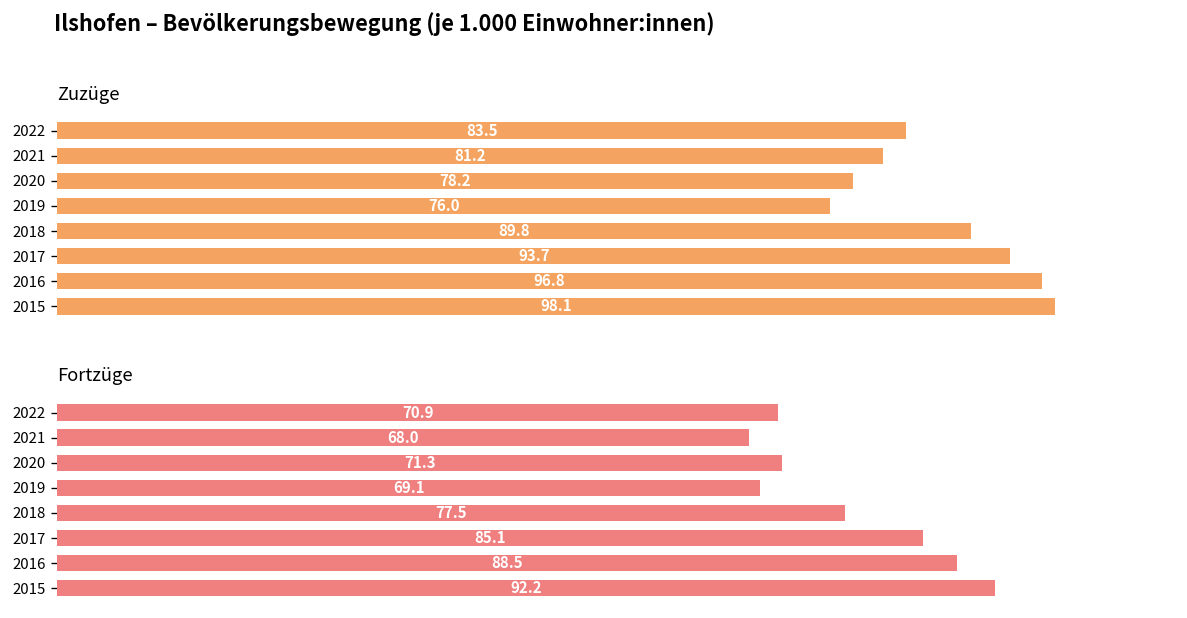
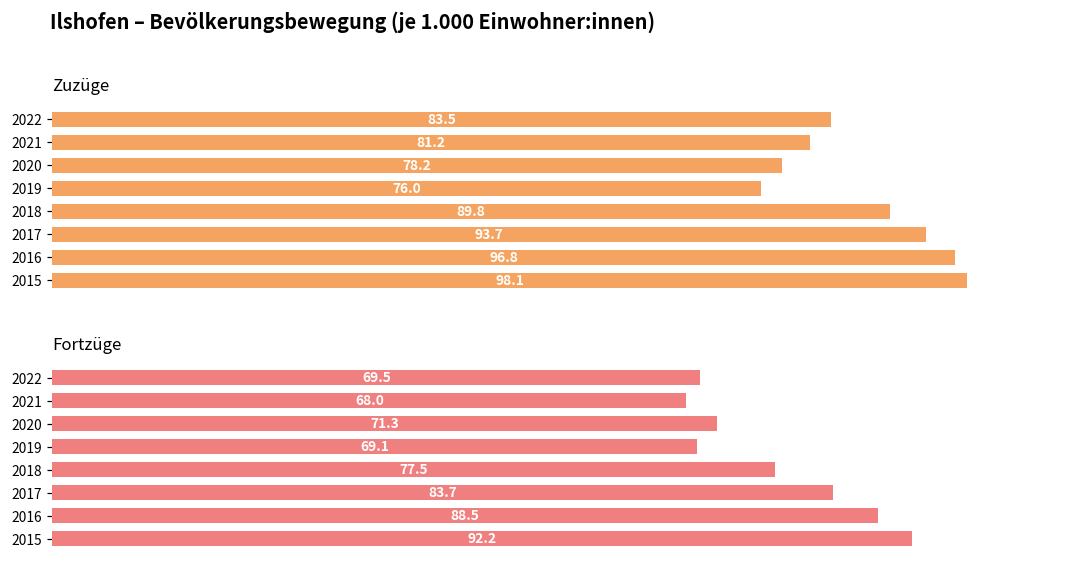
Fortzüge, 2022: 70.9 -> 69.5
Fortzüge, 2017: 85.1 -> 83.7
